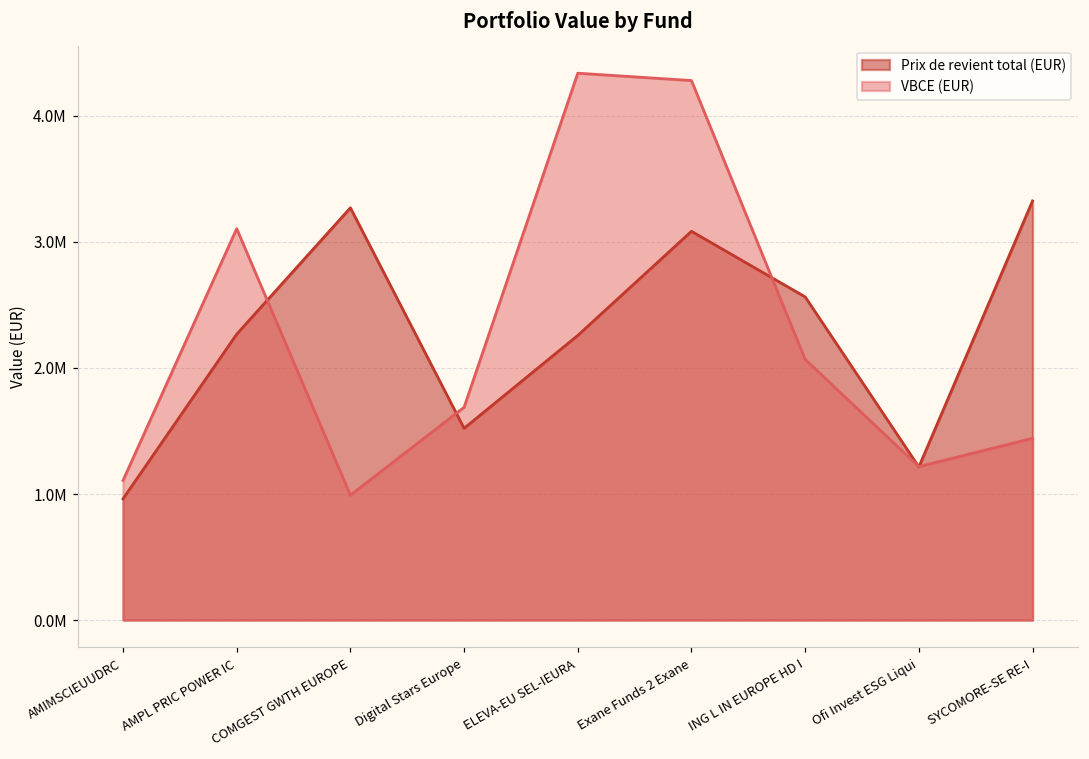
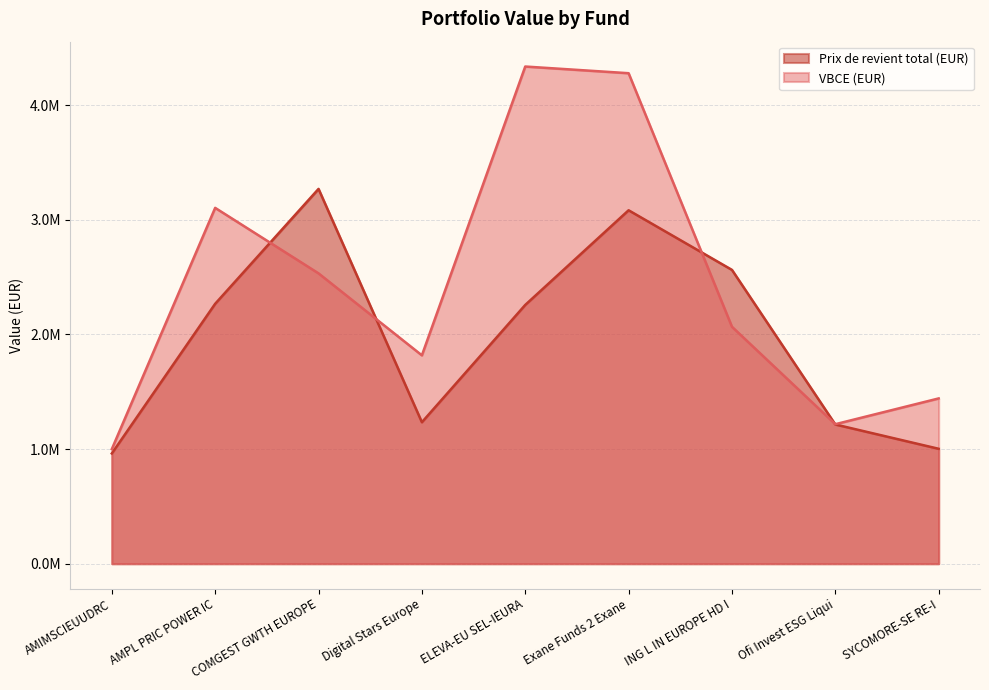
VBCE (EUR), AMIMSCIEUUDRC: 1110000 -> 1000000
VBCE (EUR), COMGEST GWTH EUROPE: 990000 -> 2530000
Prix de revient total (EUR), Digital Stars Europe: 1520000 -> 1230000
VBCE (EUR), Digital Stars Europe: 1690000 -> 1820000
Prix de revient total (EUR), SYCOMORE-SE RE-I: 3320000 -> 1000000
